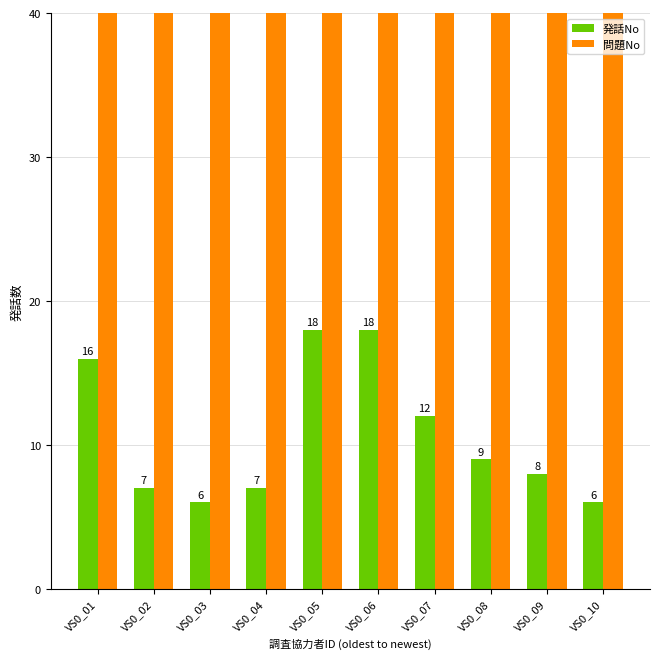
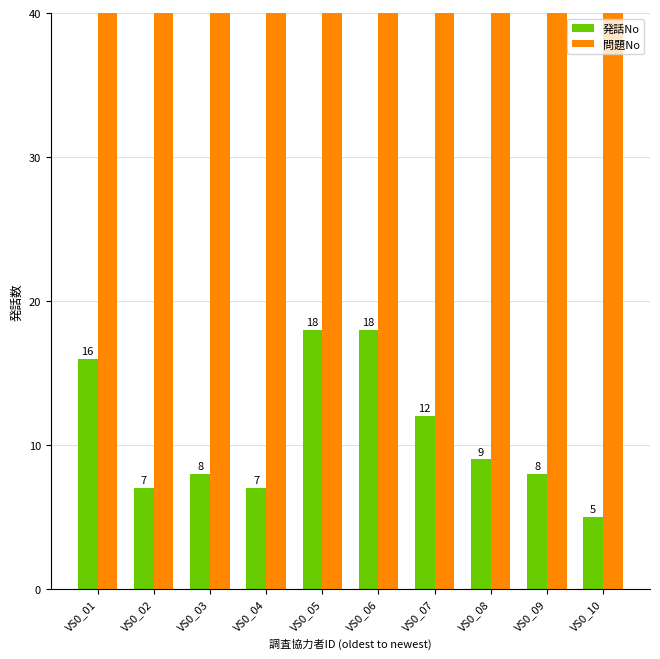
発話No, VS0_03: 6 -> 8
発話No, VS0_10: 6 -> 5
